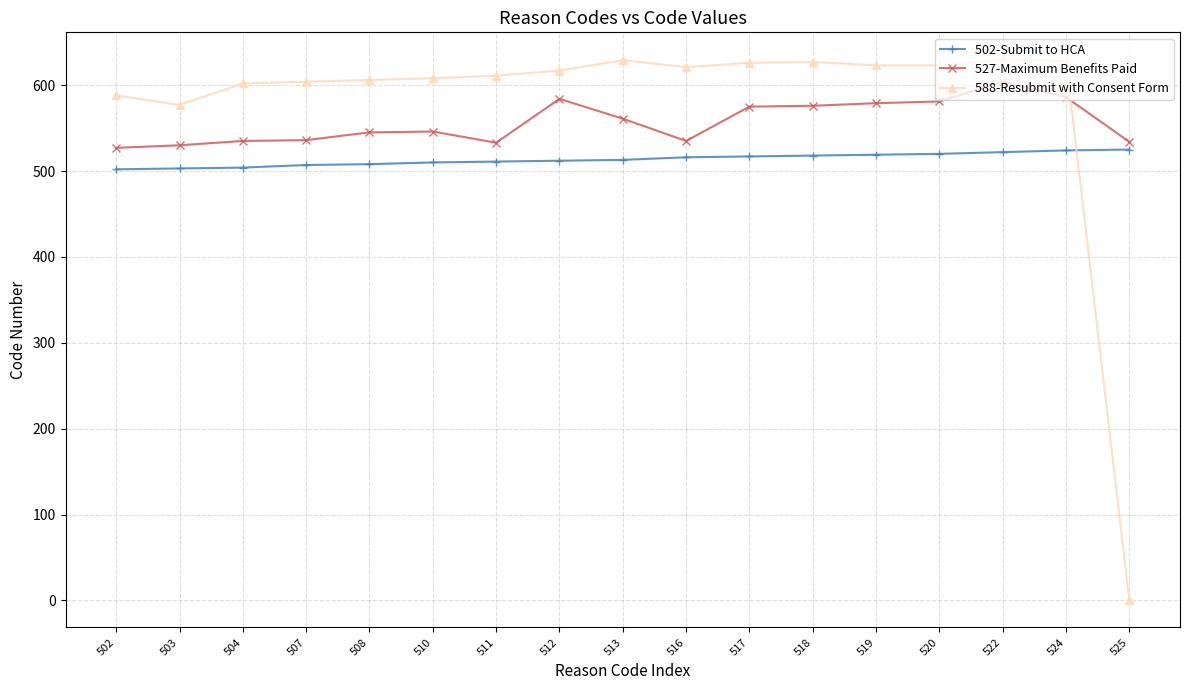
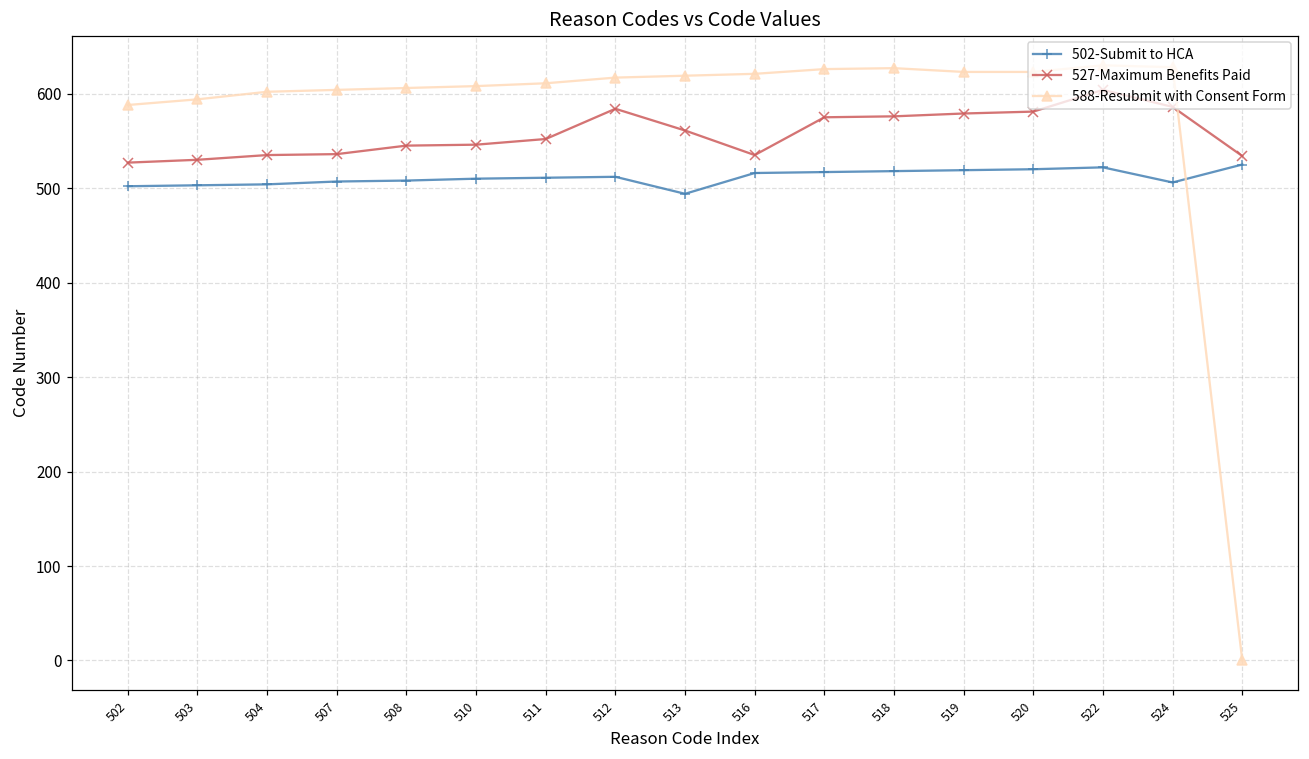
588-Resubmit with Consent Form, 503: 580 -> 590
527-Maximum Benefits Paid, 511: 530 -> 550
502-Submit to HCA, 513: 510 -> 490
588-Resubmit with Consent Form, 513: 630 -> 620
502-Submit to HCA, 524: 520 -> 510
